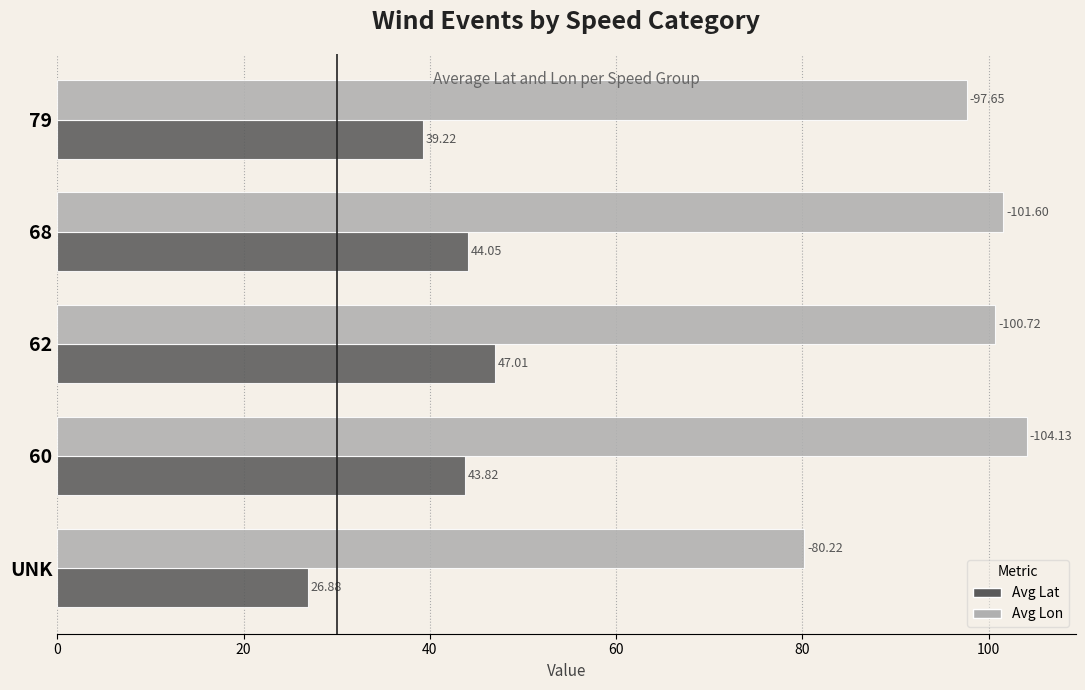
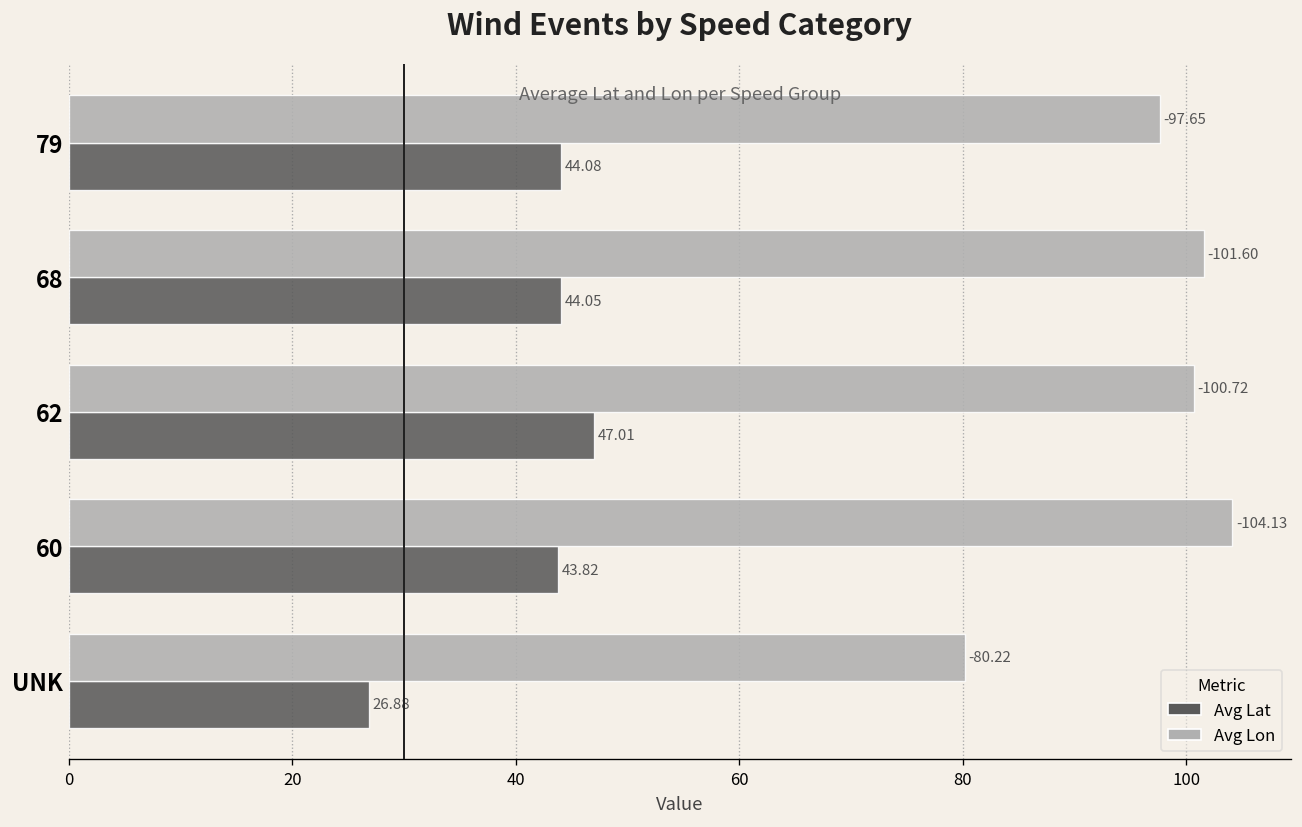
Avg Lat, 79: 39.22 -> 44.08
